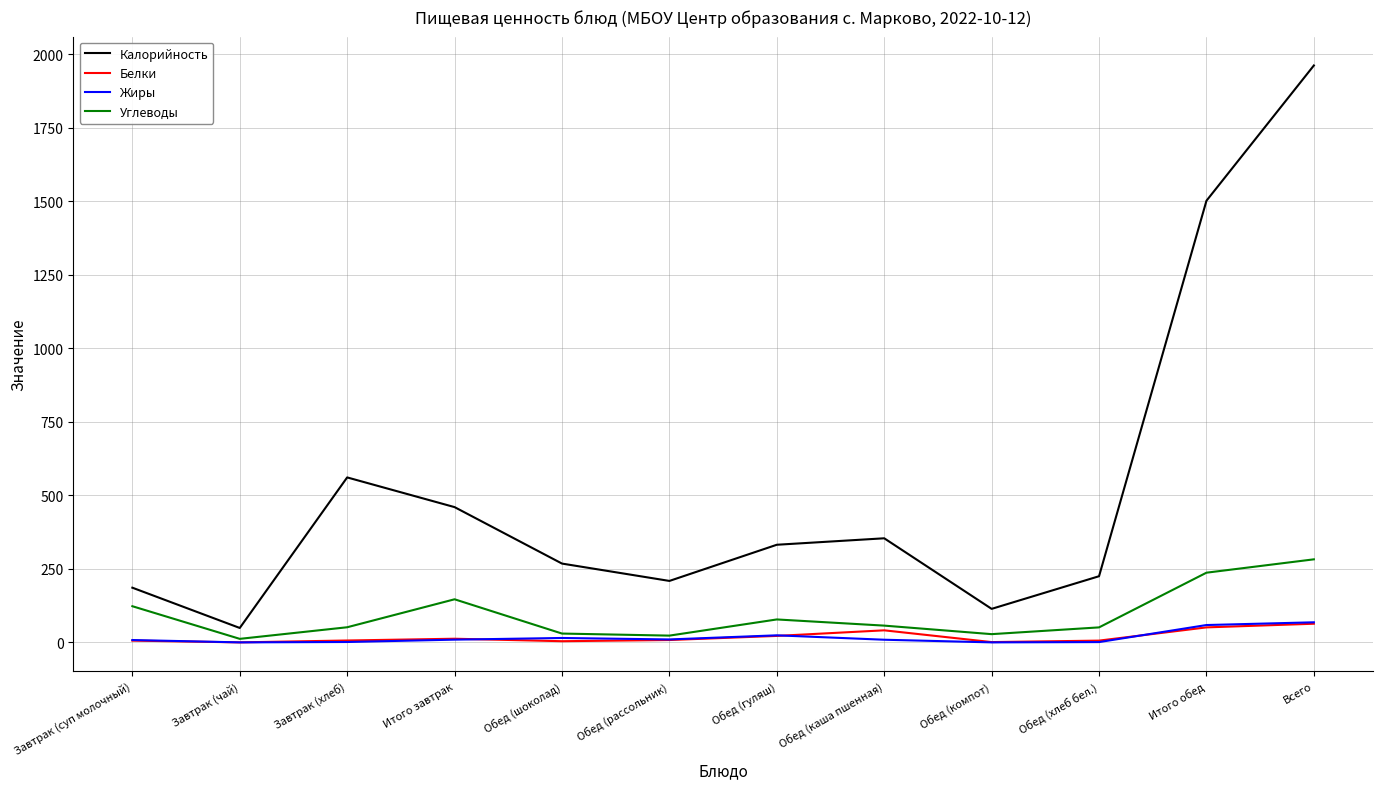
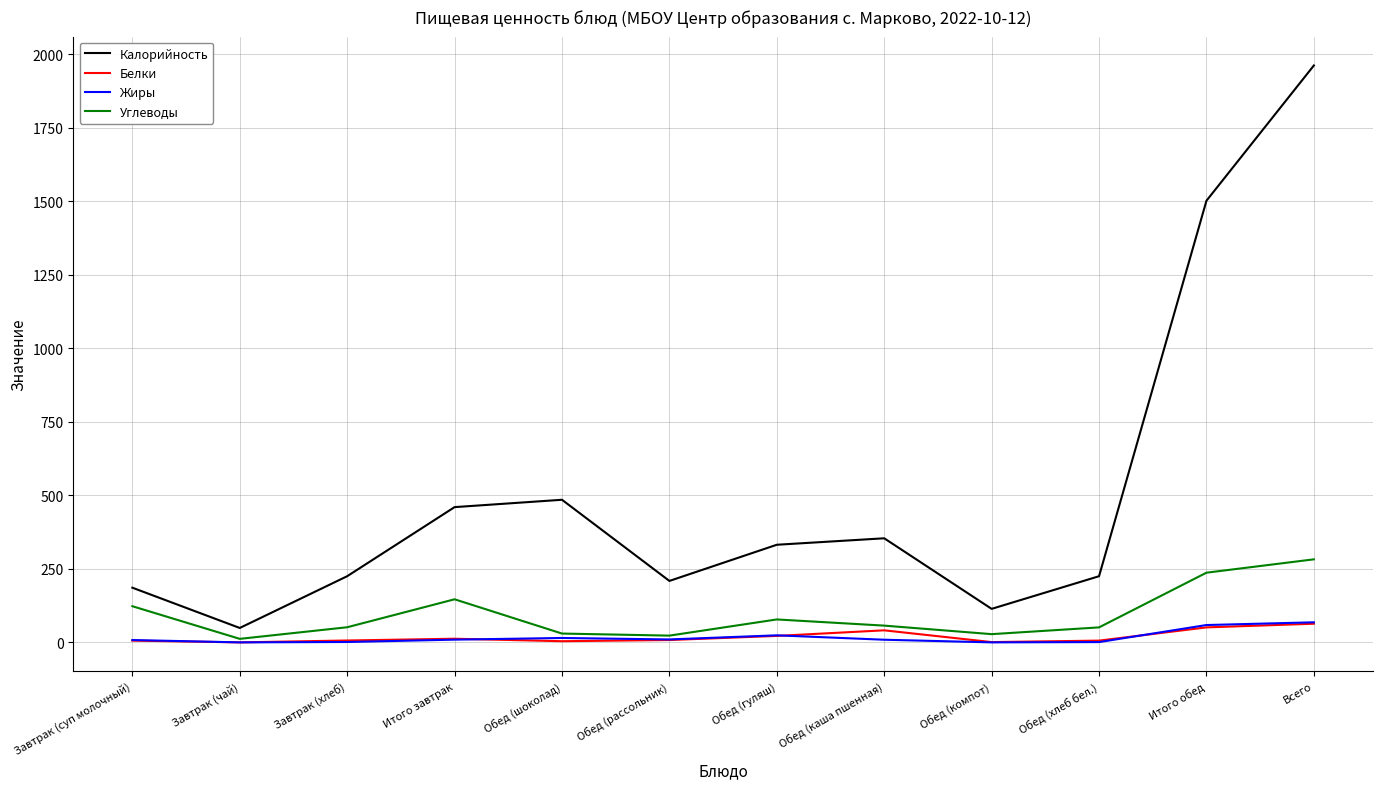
Калорийность, Завтрак (хлеб): 560 -> 230
Калорийность, Обед (шоколад): 270 -> 490
